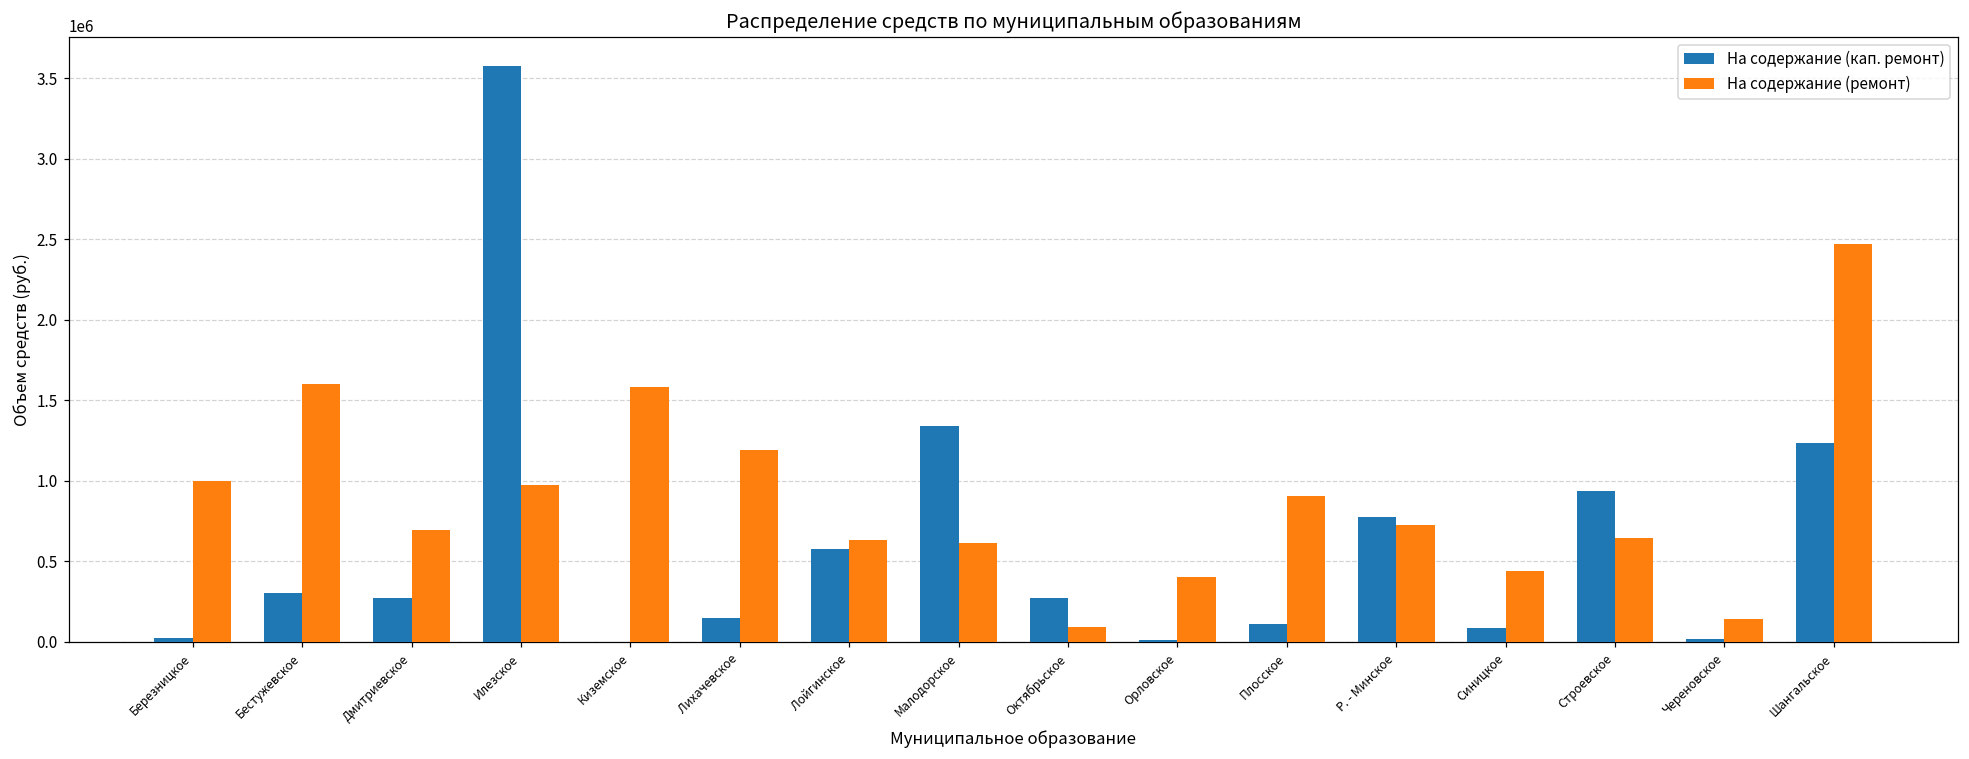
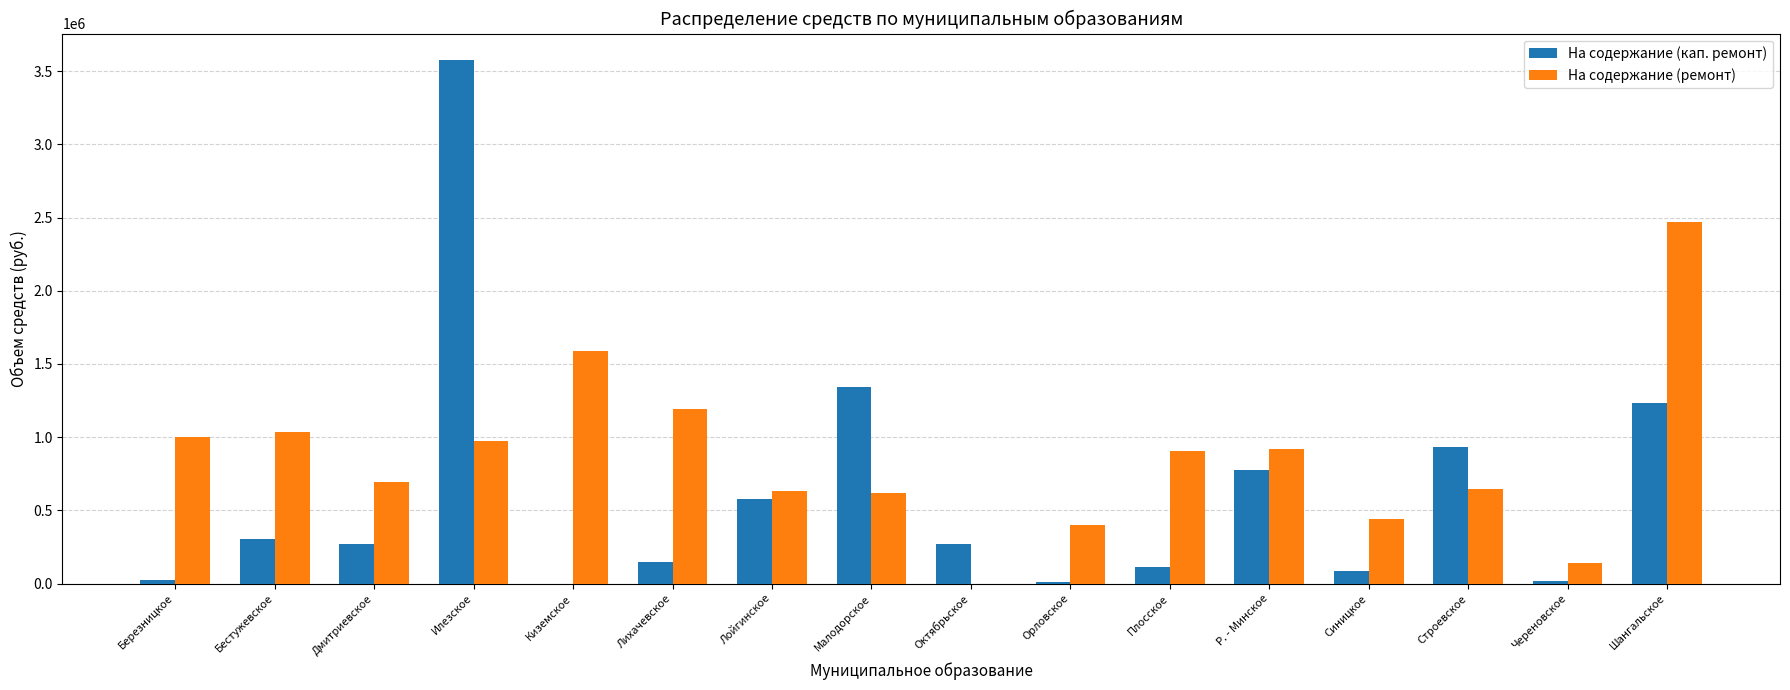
На содержание (ремонт), Бестужевское: 1600000 -> 1040000
На содержание (ремонт), Октябрьское: 100000 -> 0
На содержание (ремонт), Р. - Минское: 730000 -> 920000
